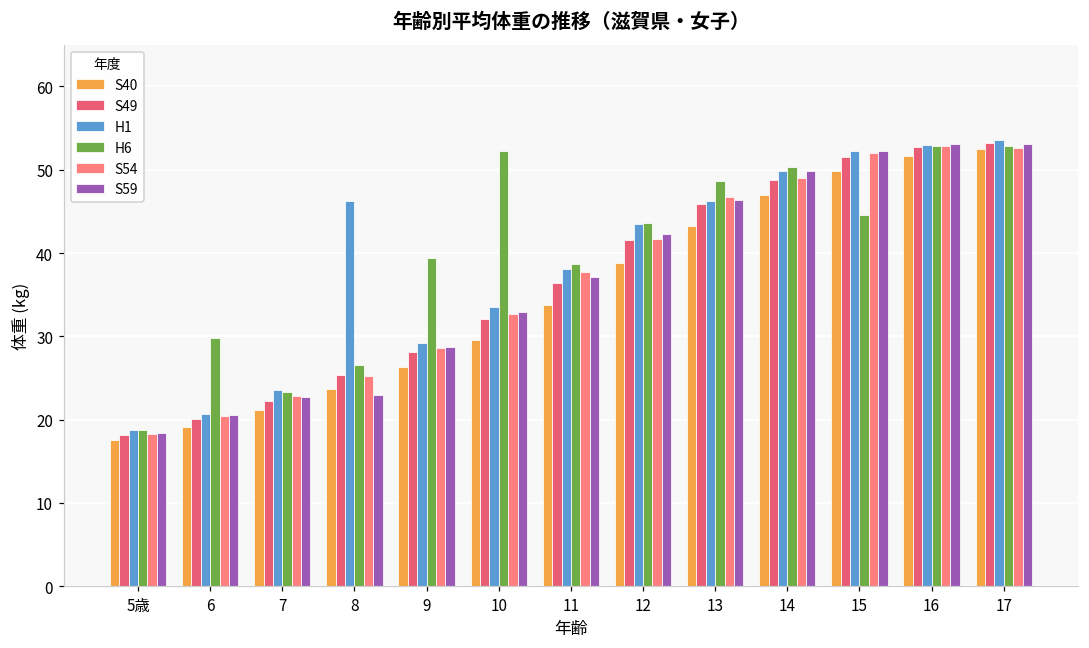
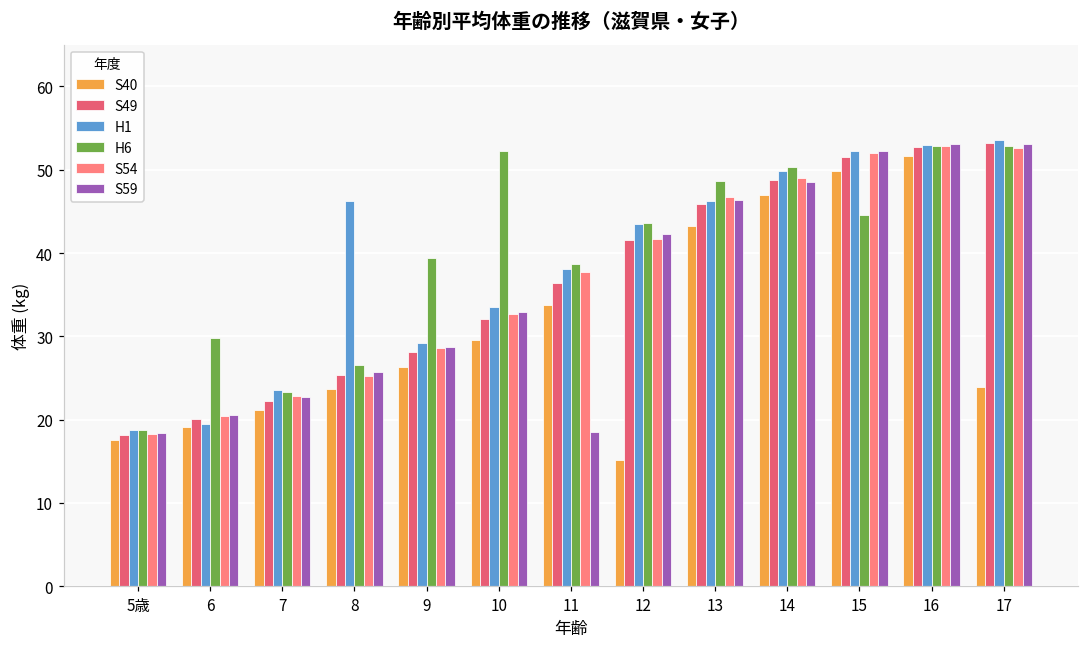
H1, 6: 21 -> 20
S59, 8: 23 -> 26
S59, 11: 37 -> 19
S40, 12: 39 -> 15
S59, 14: 50 -> 49
S40, 17: 53 -> 24
